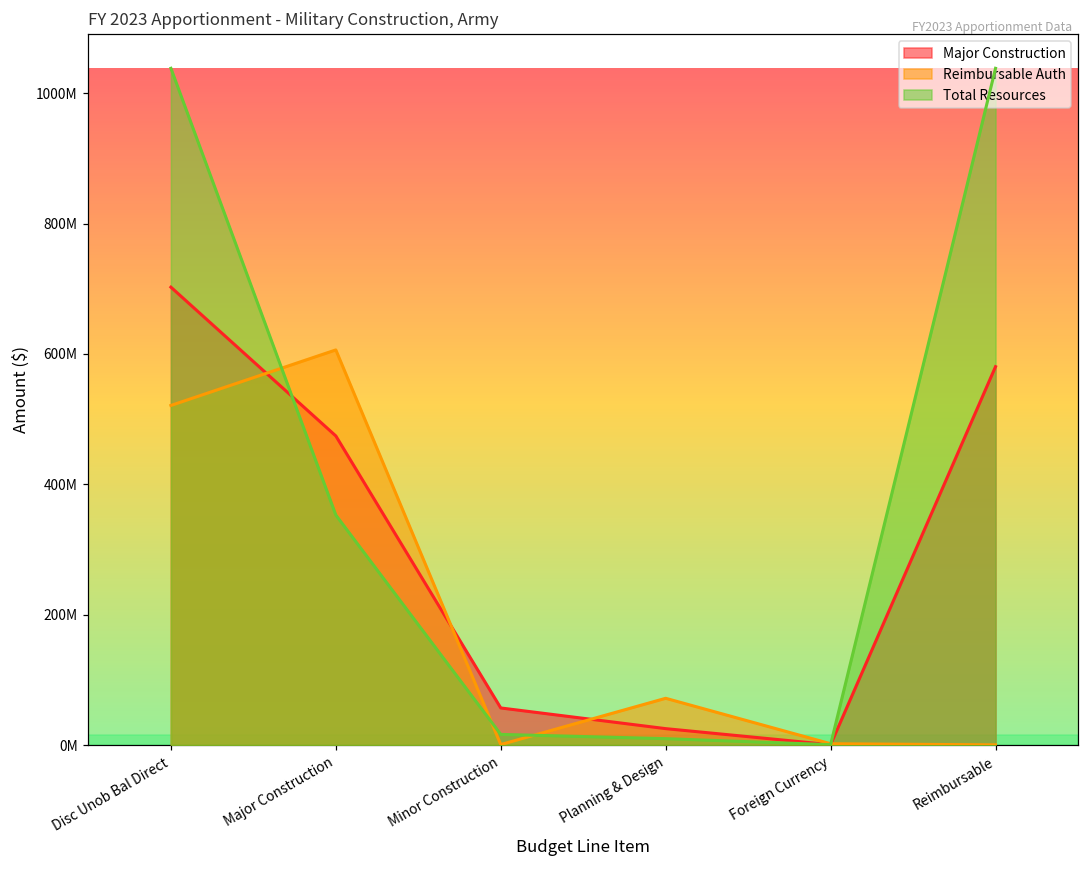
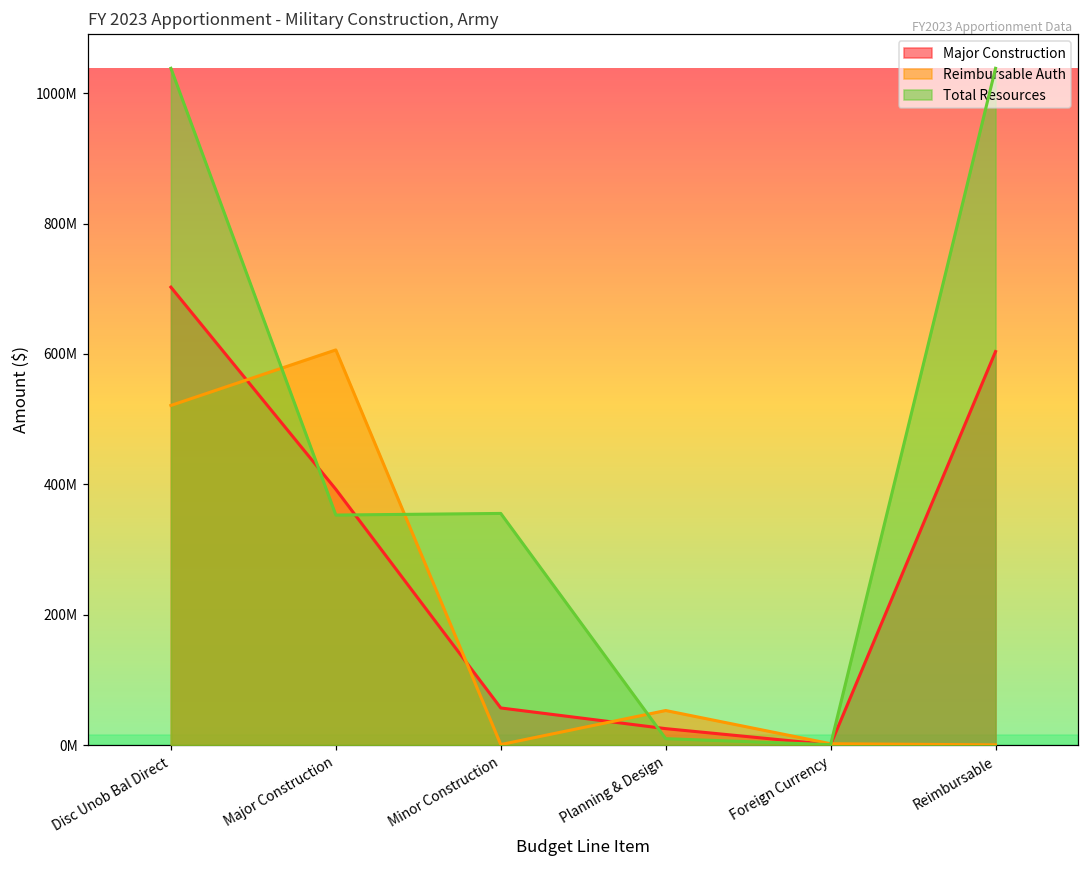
Major Construction, Major Construction: 470000000 -> 390000000
Total Resources, Minor Construction: 20000000 -> 360000000
Reimbursable Auth, Planning & Design: 70000000 -> 50000000
Major Construction, Reimbursable: 580000000 -> 600000000
